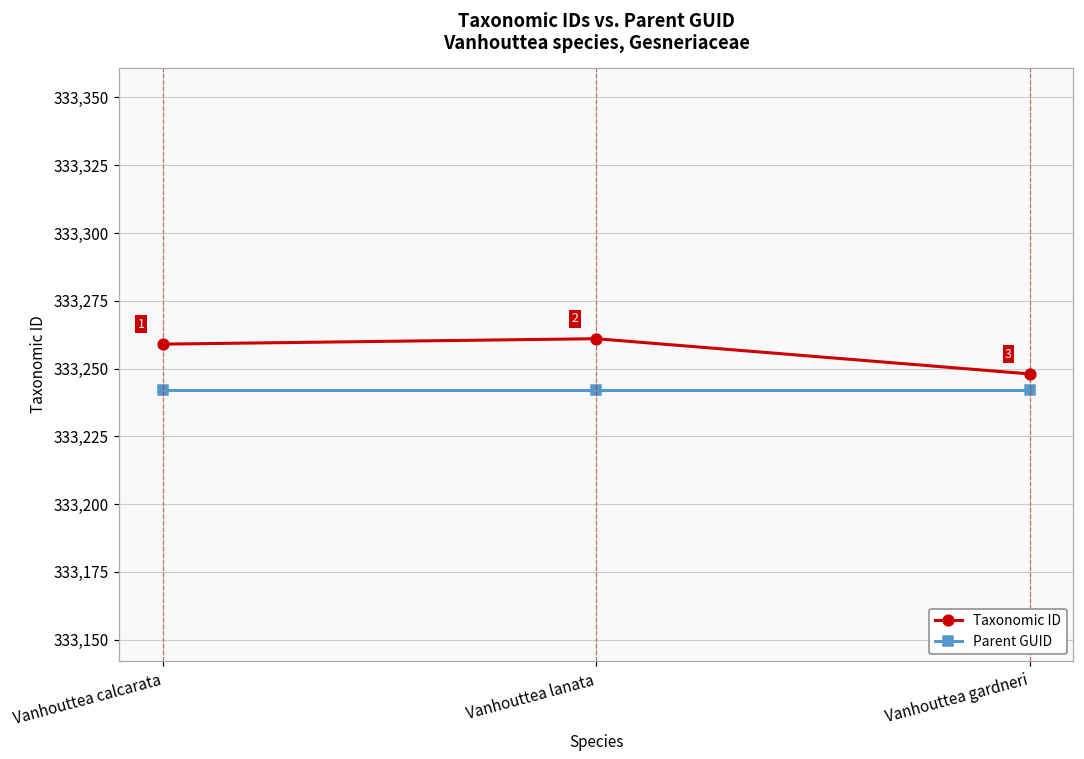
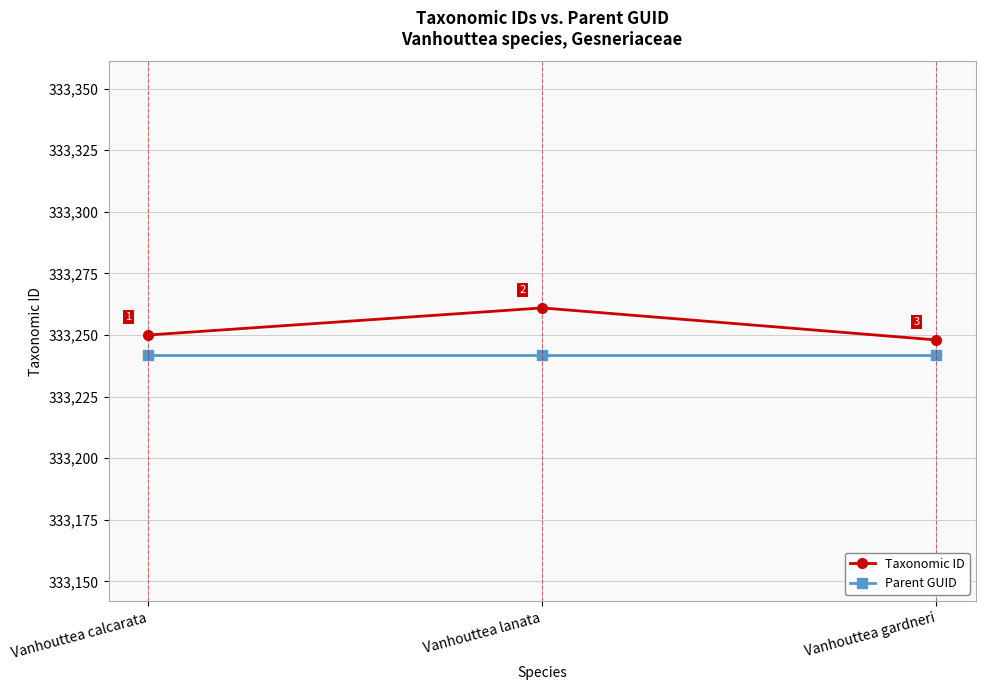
Taxonomic ID, Vanhouttea calcarata: 333,259 -> 333,250
